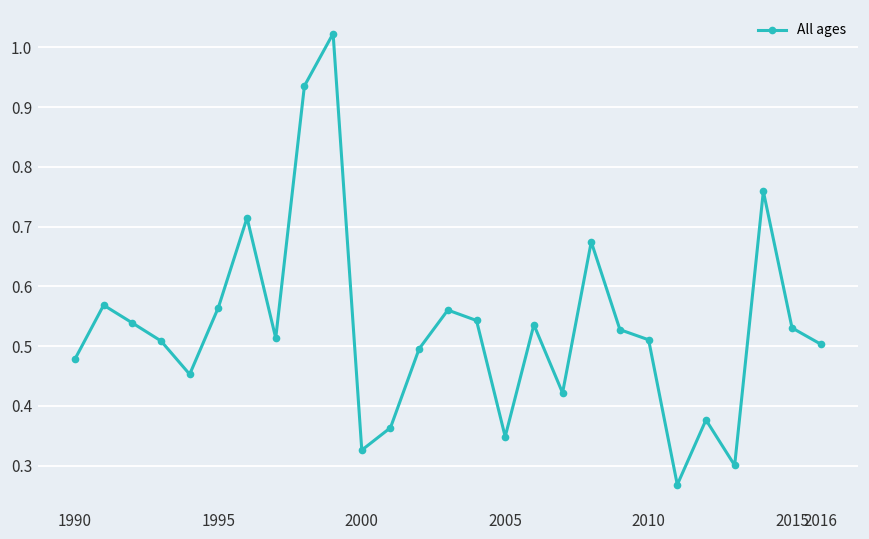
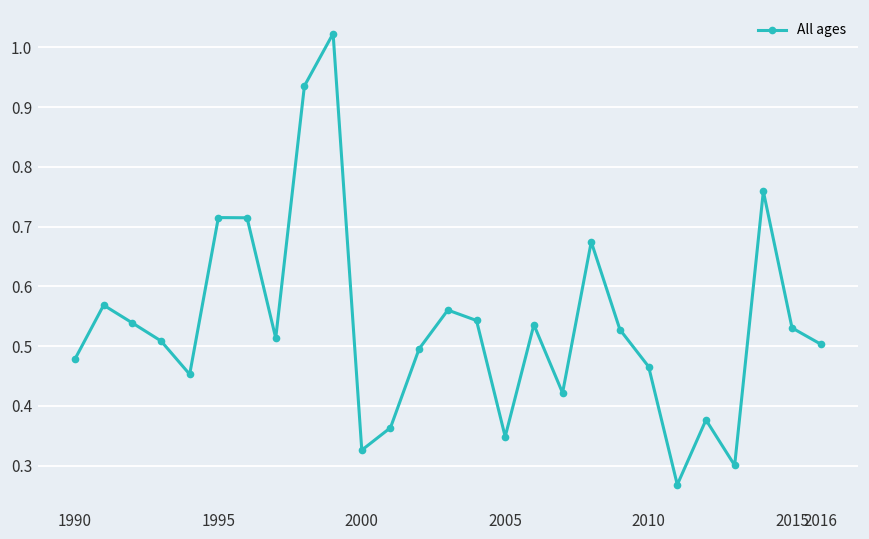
1995: 0.56 -> 0.72
2010: 0.51 -> 0.47
